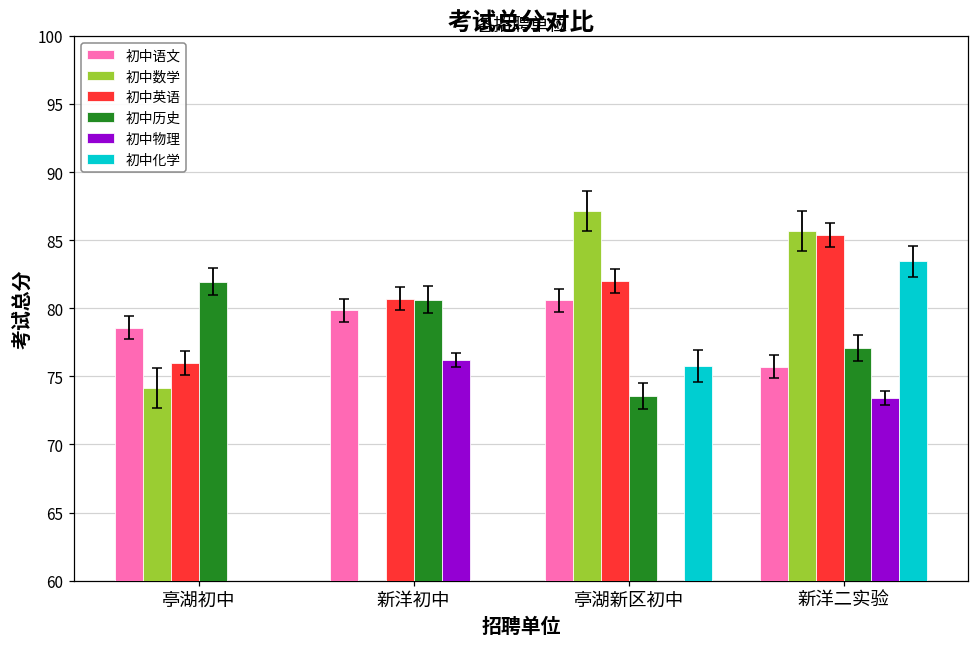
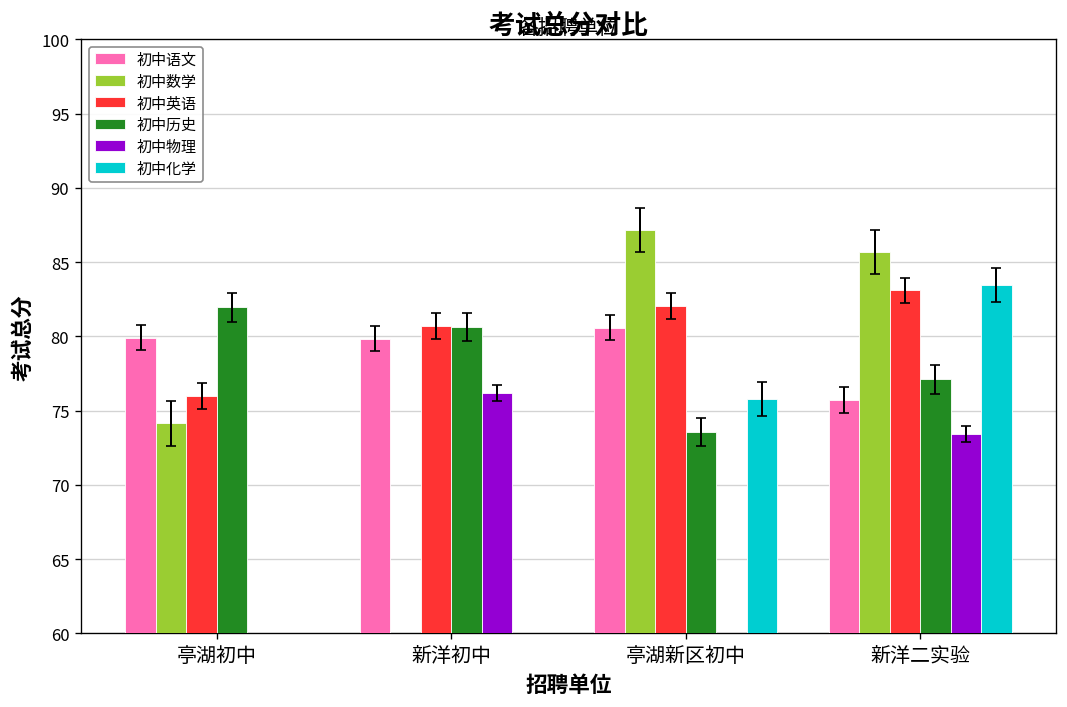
初中语文, 亭湖初中: 78.6 -> 79.9
初中英语, 新洋二实验: 85.4 -> 83.1
